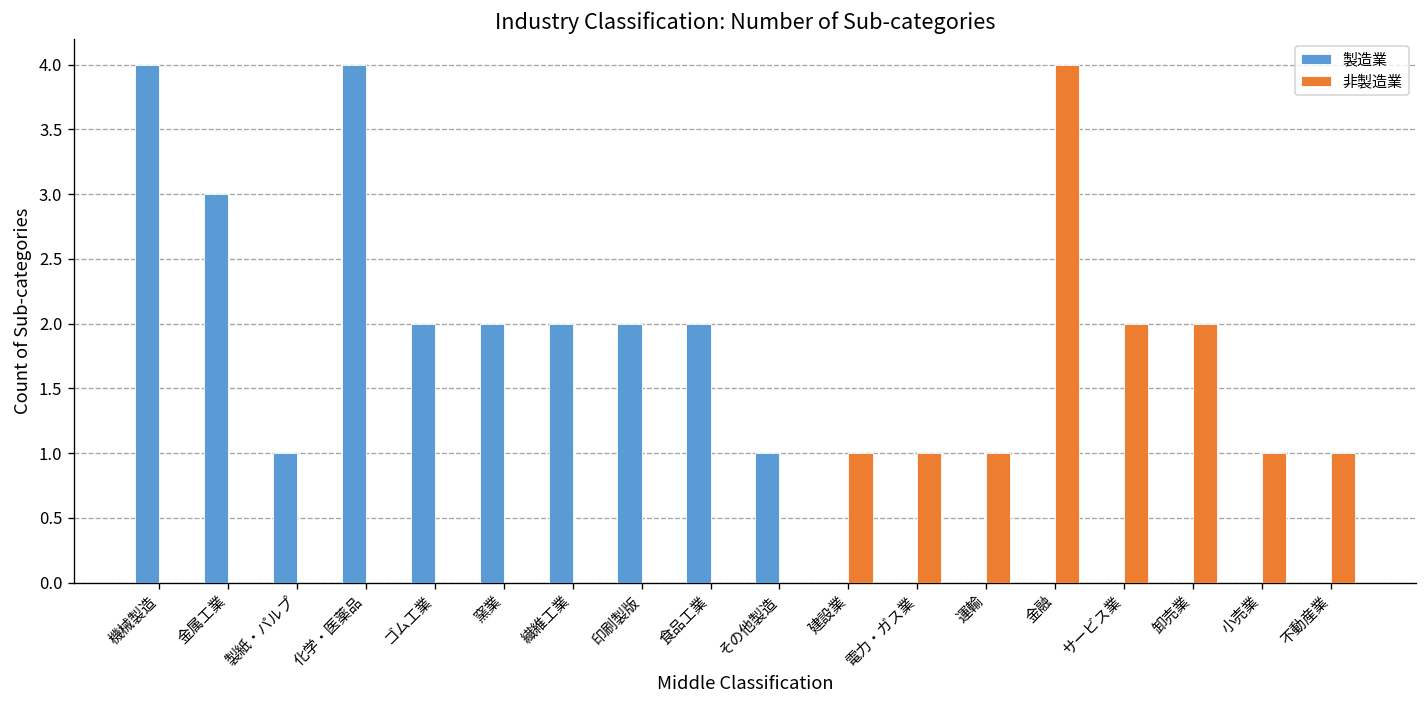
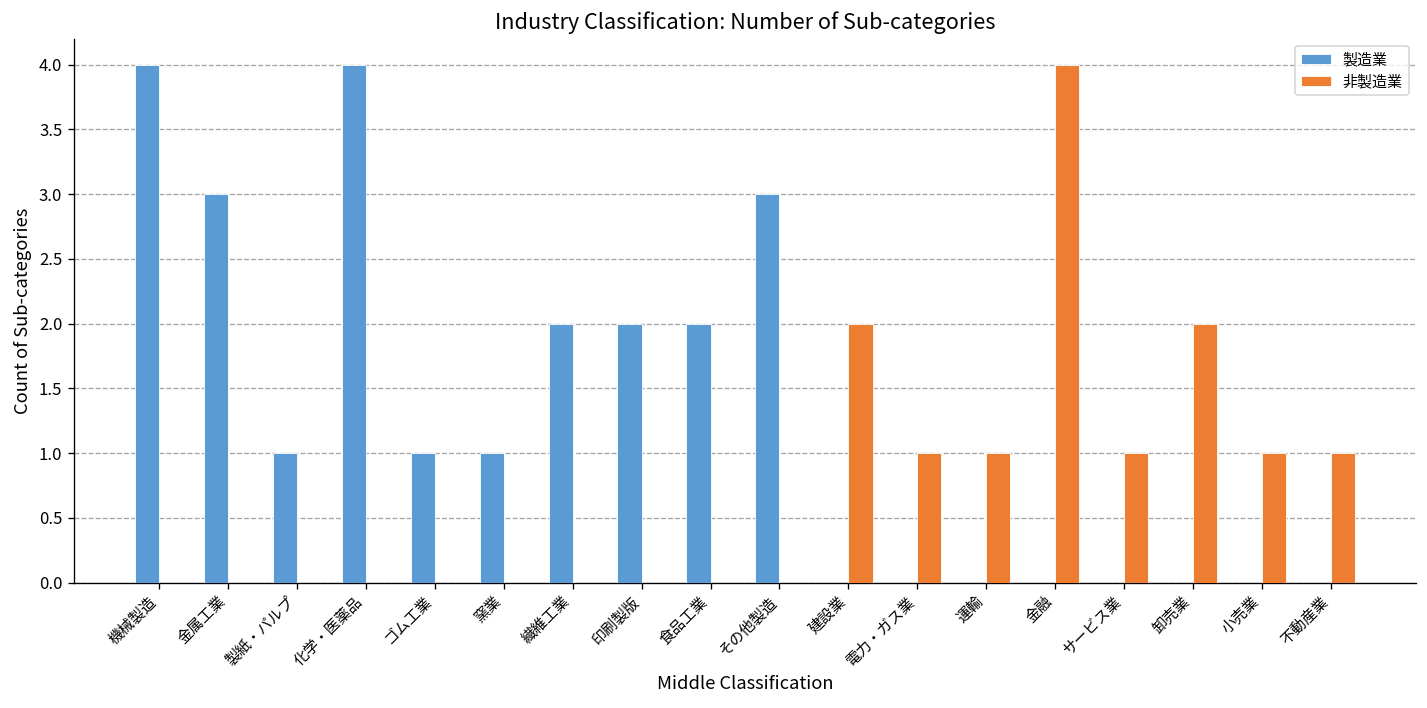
製造業, ゴム工業: 2 -> 1
製造業, 窯業: 2 -> 1
製造業, その他製造: 1 -> 3
非製造業, 建設業: 1 -> 2
非製造業, サービス業: 2 -> 1
